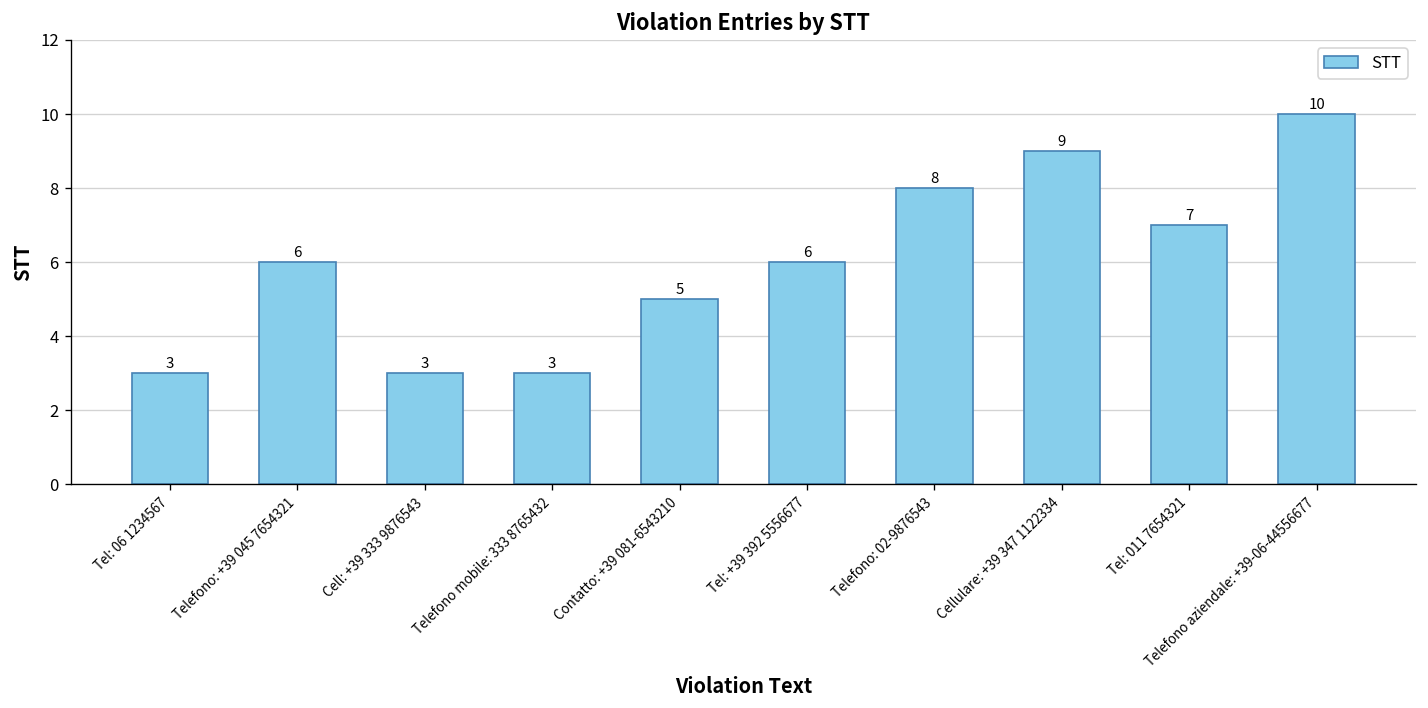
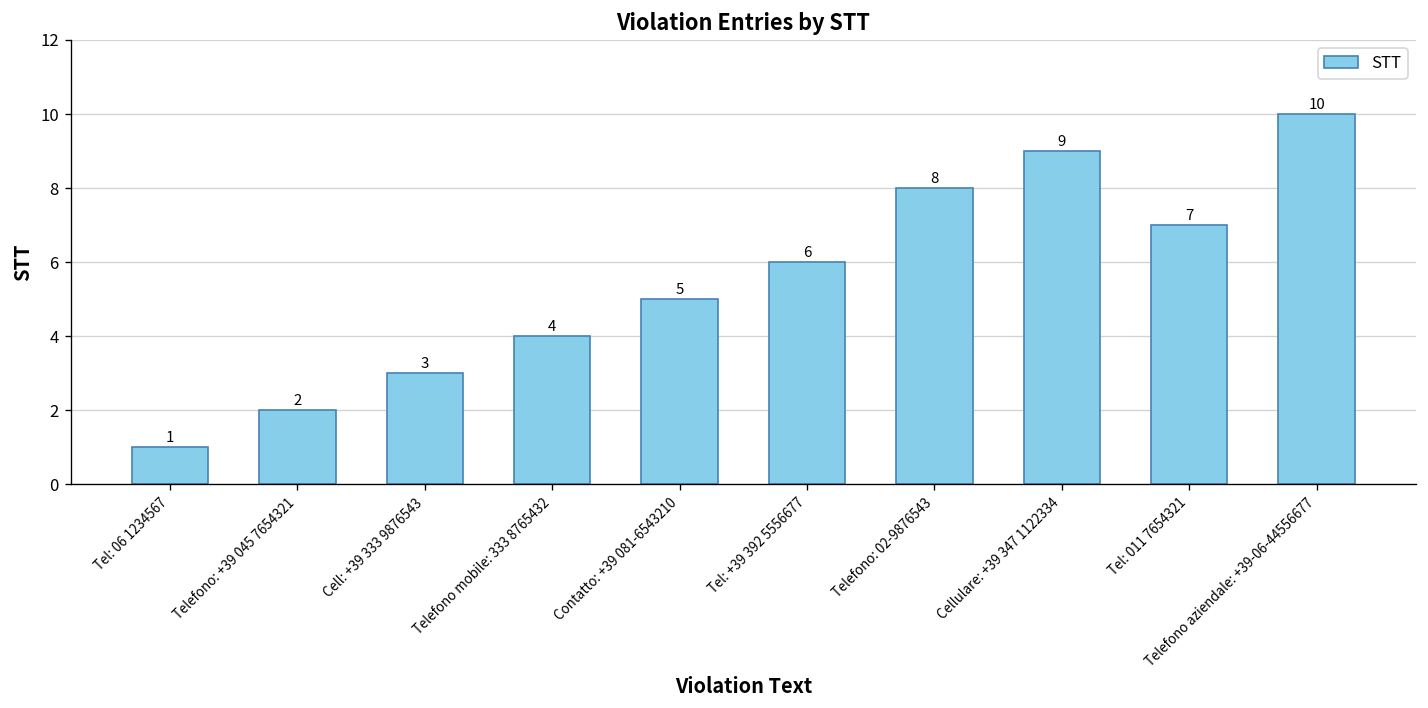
Tel: 06 1234567: 3 -> 1
Telefono: +39 045 7654321: 6 -> 2
Telefono mobile: 333 8765432: 3 -> 4
